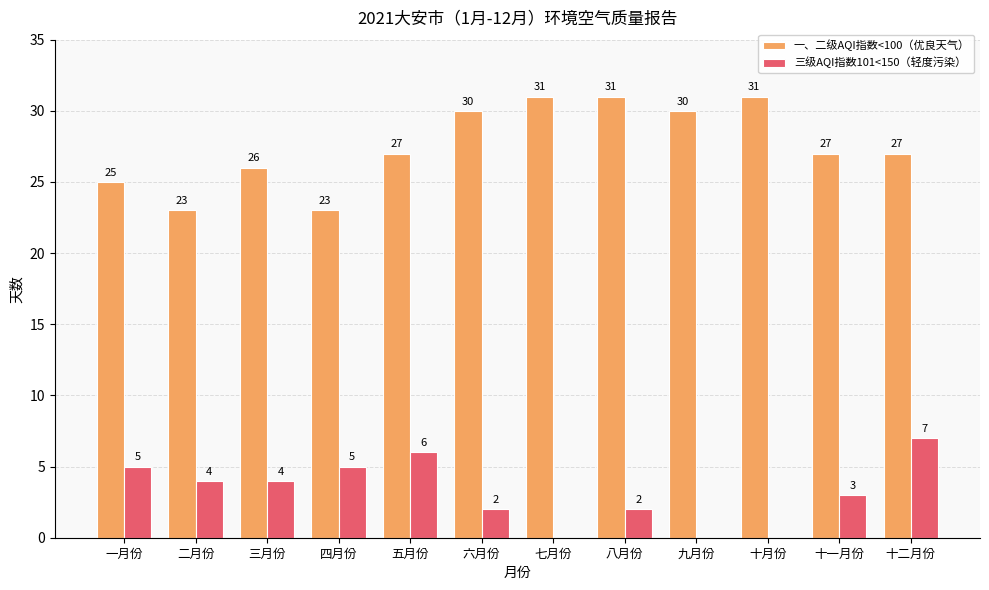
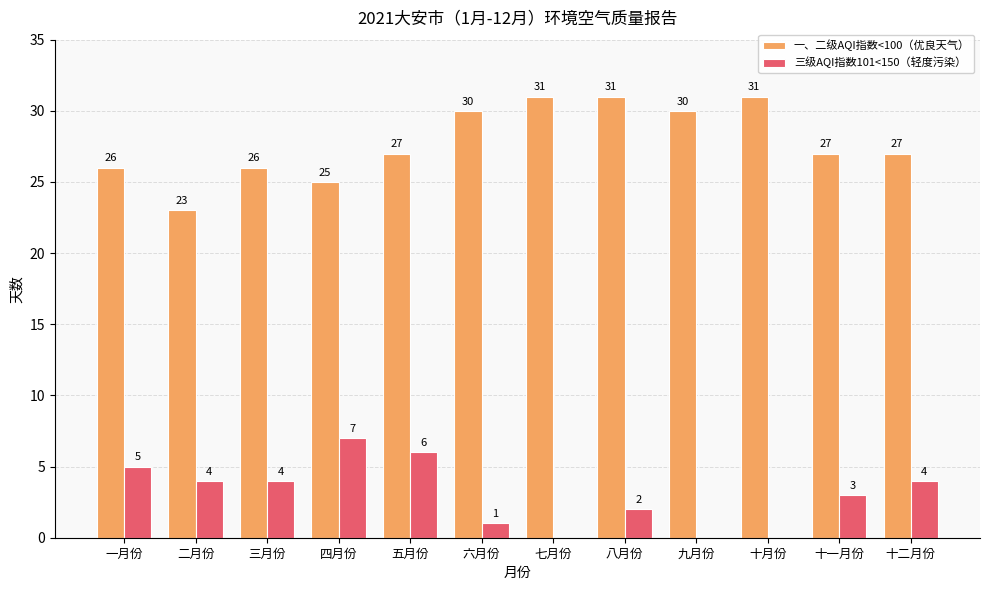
一、二级AQI指数<100（优良天气）, 一月份: 25 -> 26
一、二级AQI指数<100（优良天气）, 四月份: 23 -> 25
三级AQI指数101<150（轻度污染）, 四月份: 5 -> 7
三级AQI指数101<150（轻度污染）, 六月份: 2 -> 1
三级AQI指数101<150（轻度污染）, 十二月份: 7 -> 4
